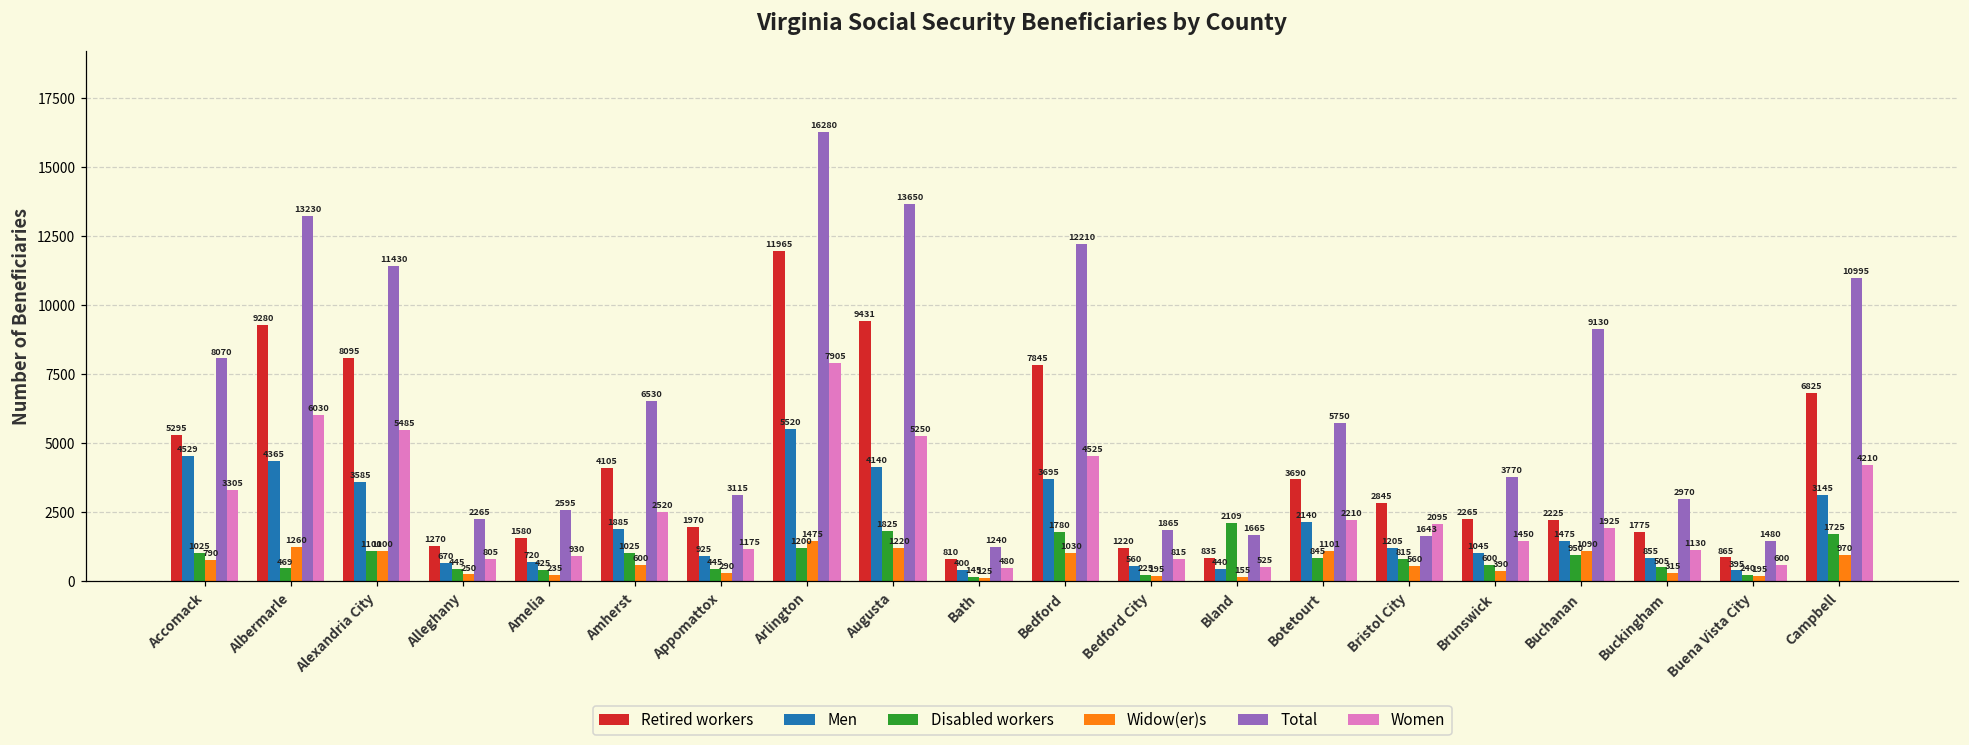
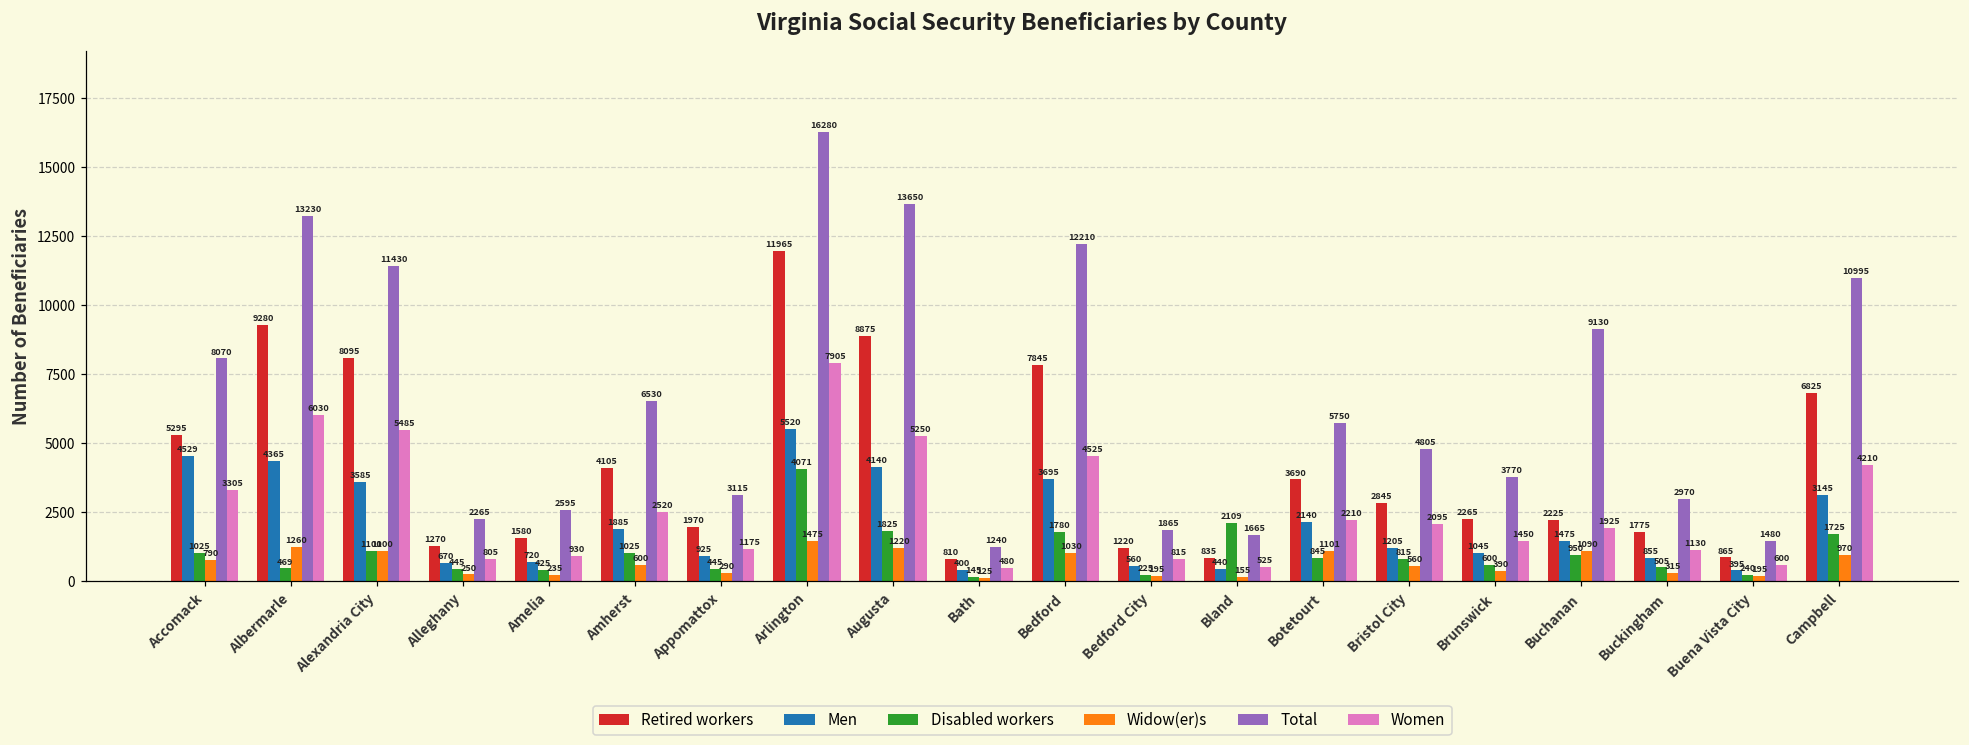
Disabled workers, Arlington: 1200 -> 4071
Retired workers, Augusta: 9431 -> 8875
Total, Bristol City: 1643 -> 4805
